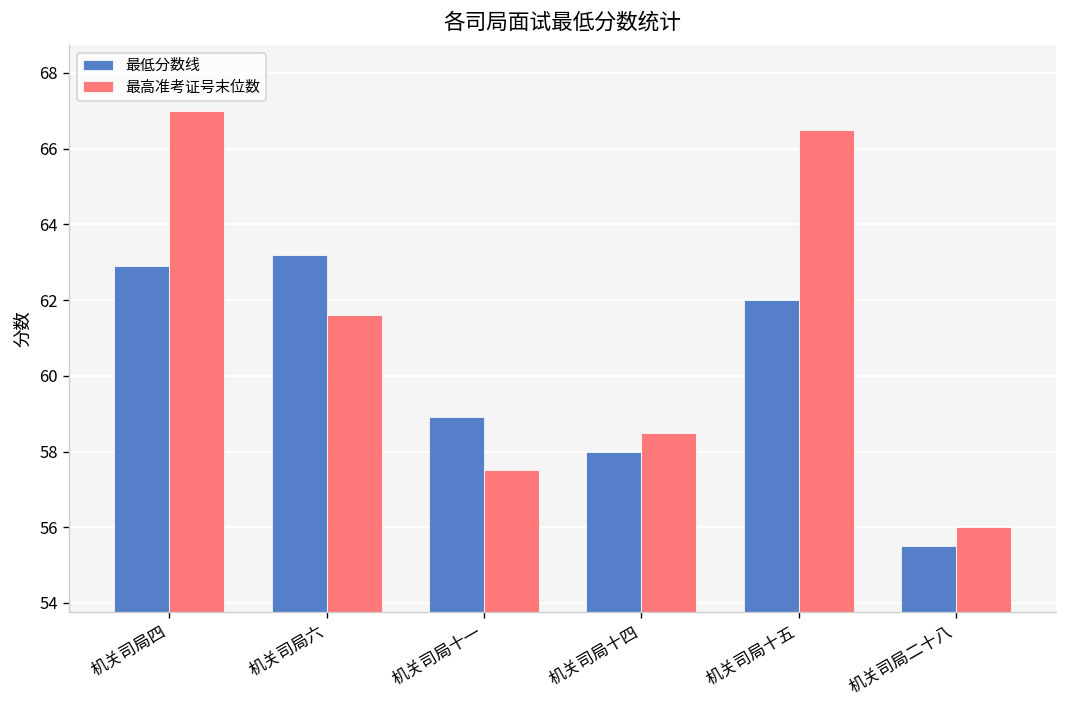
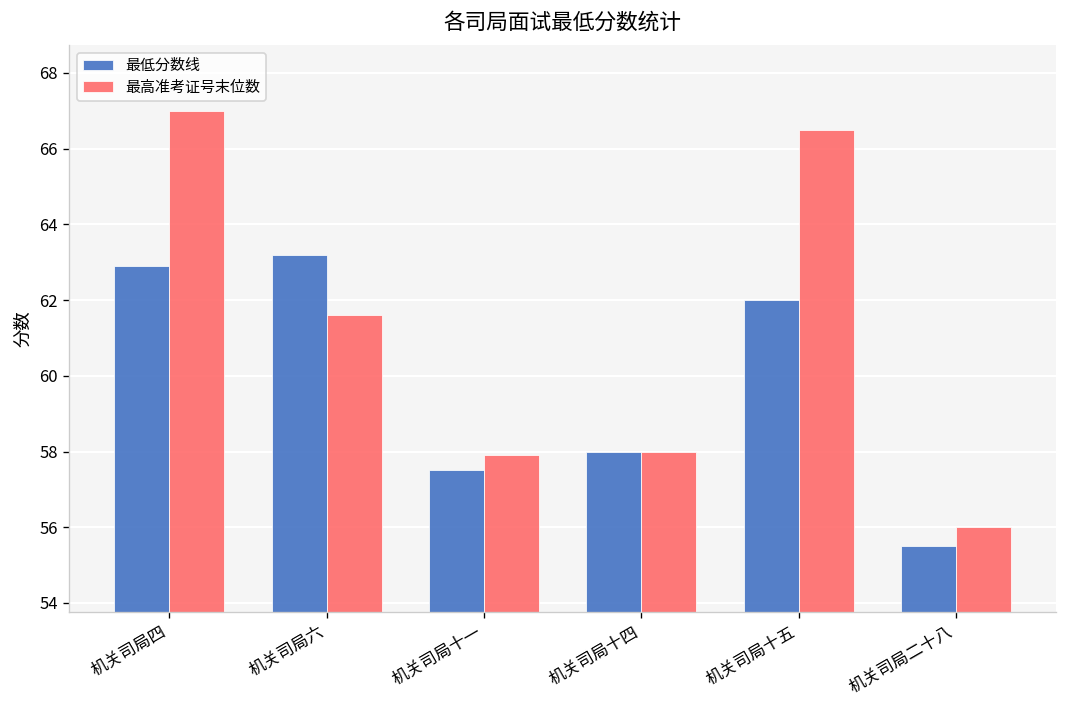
最低分数线, 机关司局十一: 58.9 -> 57.5
最高准考证号末位数, 机关司局十一: 57.5 -> 57.9
最高准考证号末位数, 机关司局十四: 58.5 -> 58.0
